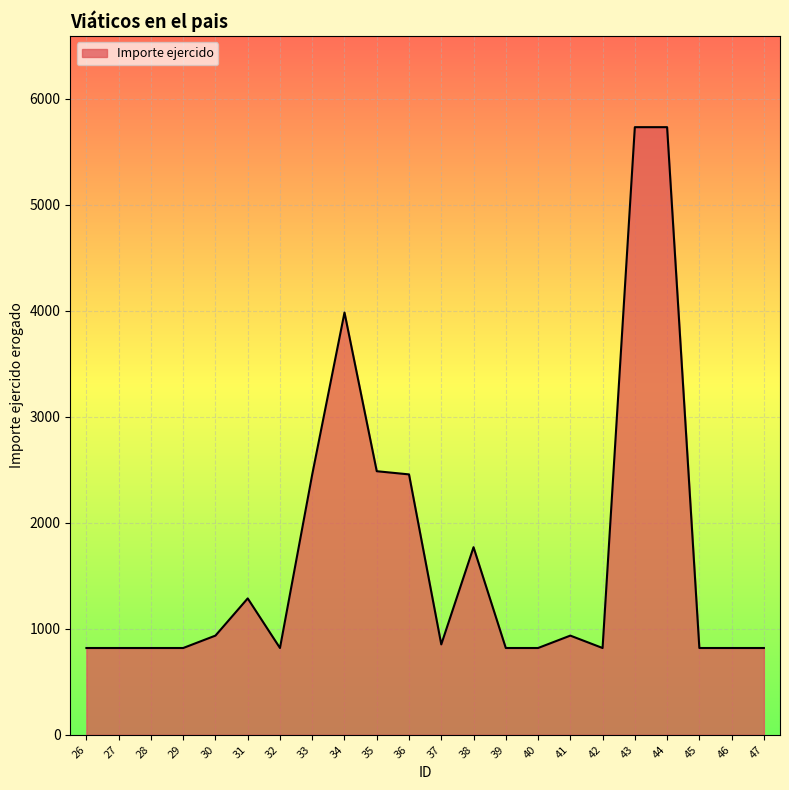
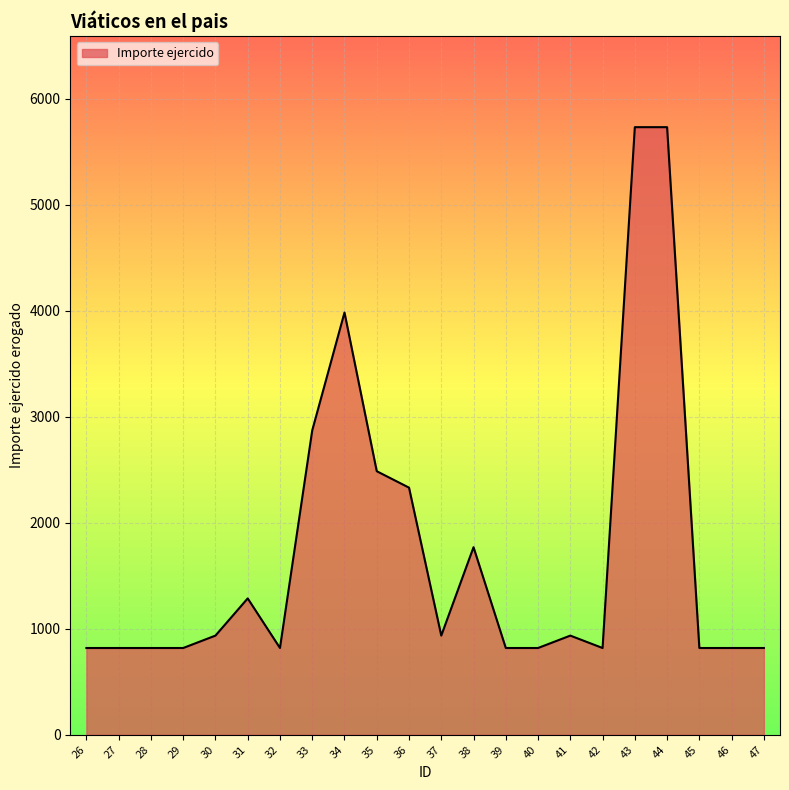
33: 2460 -> 2870
36: 2460 -> 2330
37: 850 -> 940
